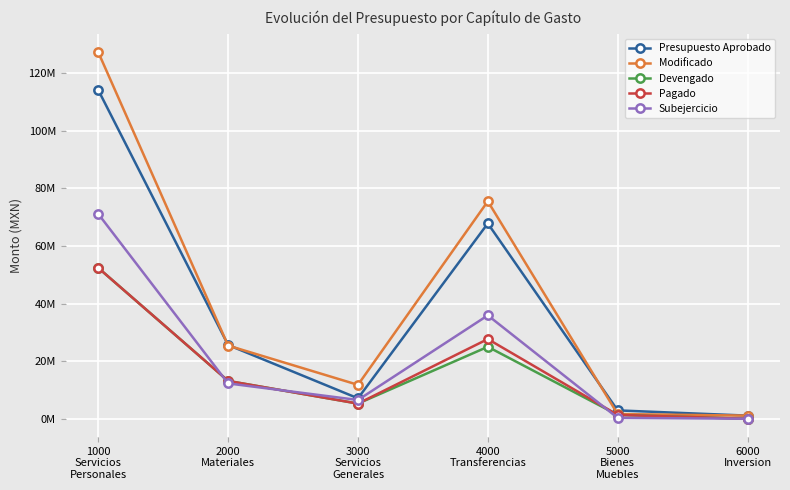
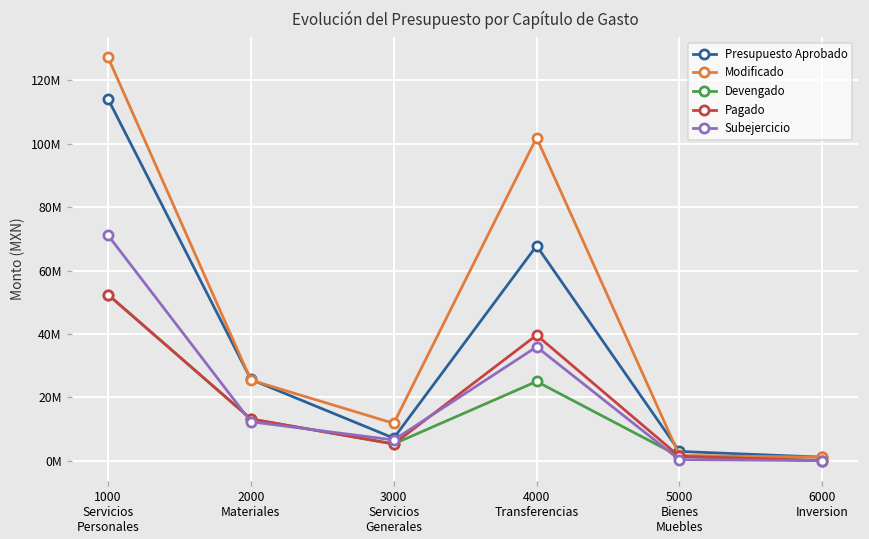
Modificado, 4000 Transferencias: 75000000 -> 102000000
Pagado, 4000 Transferencias: 28000000 -> 40000000
